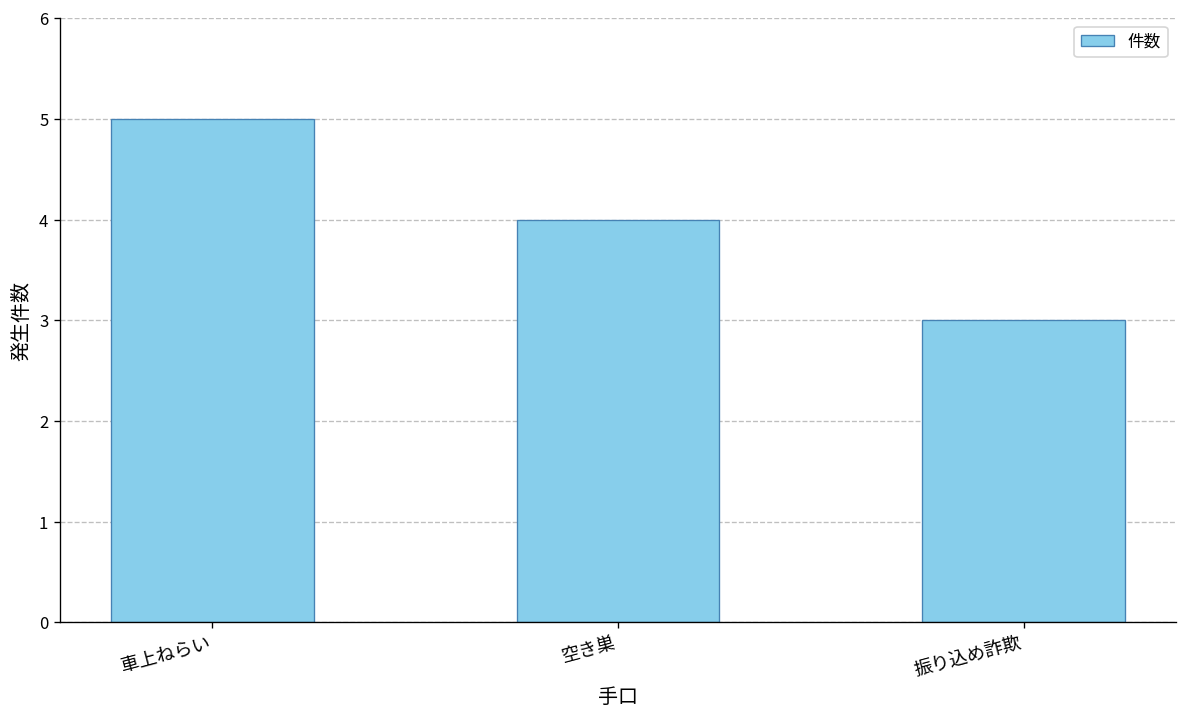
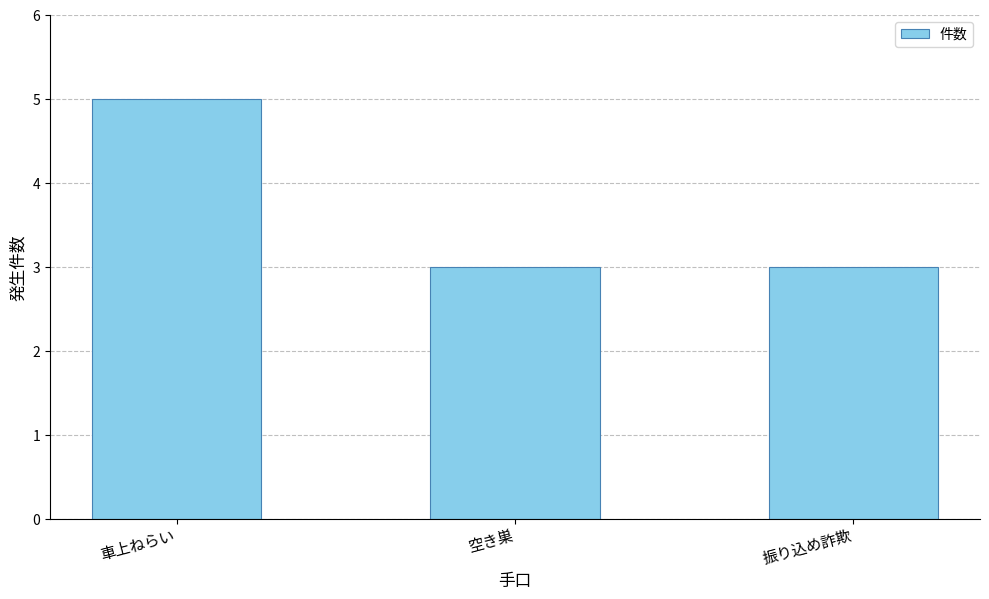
空き巣: 4 -> 3
